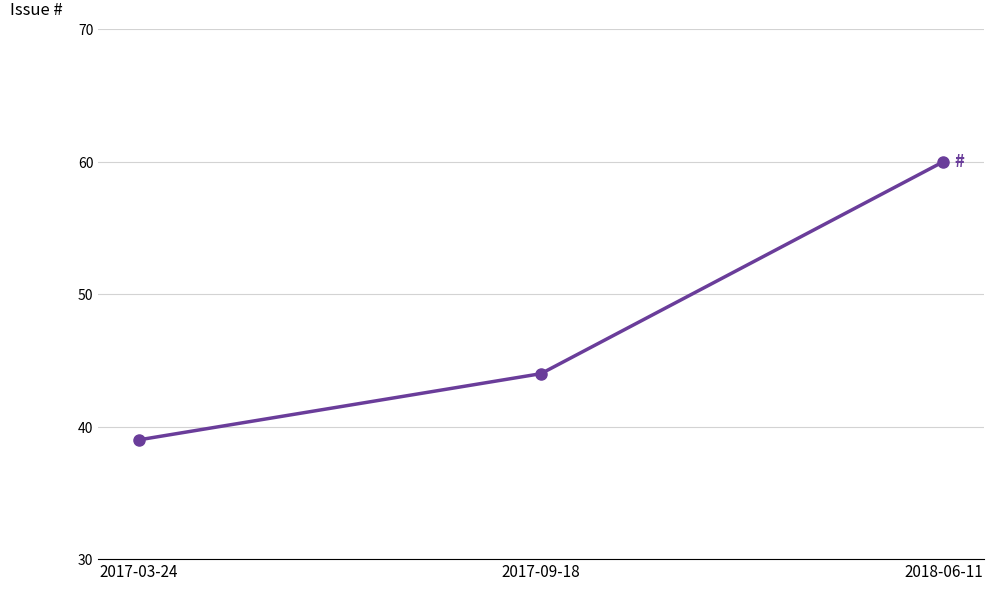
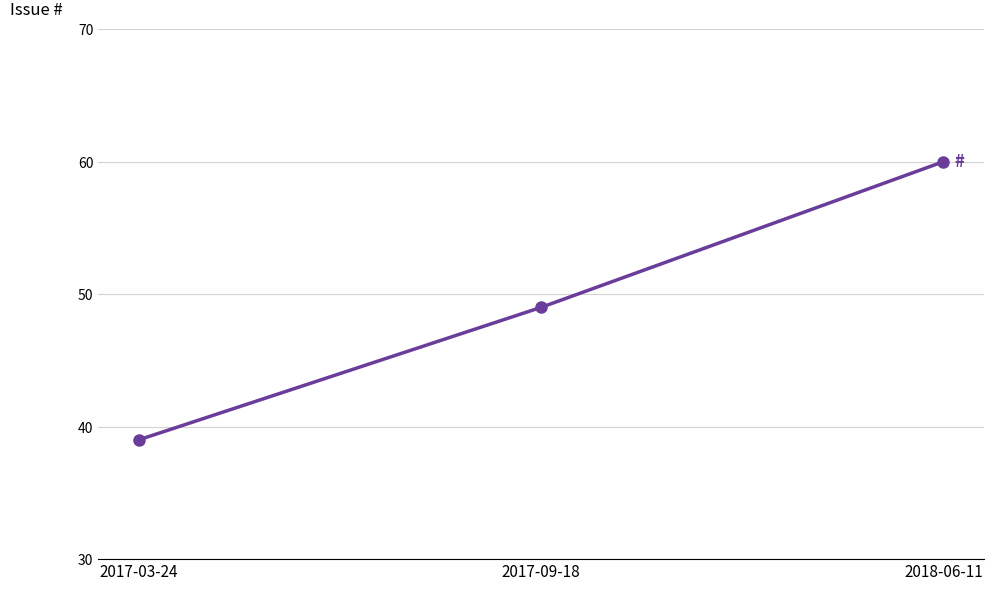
2017-09-18: 44 -> 49
